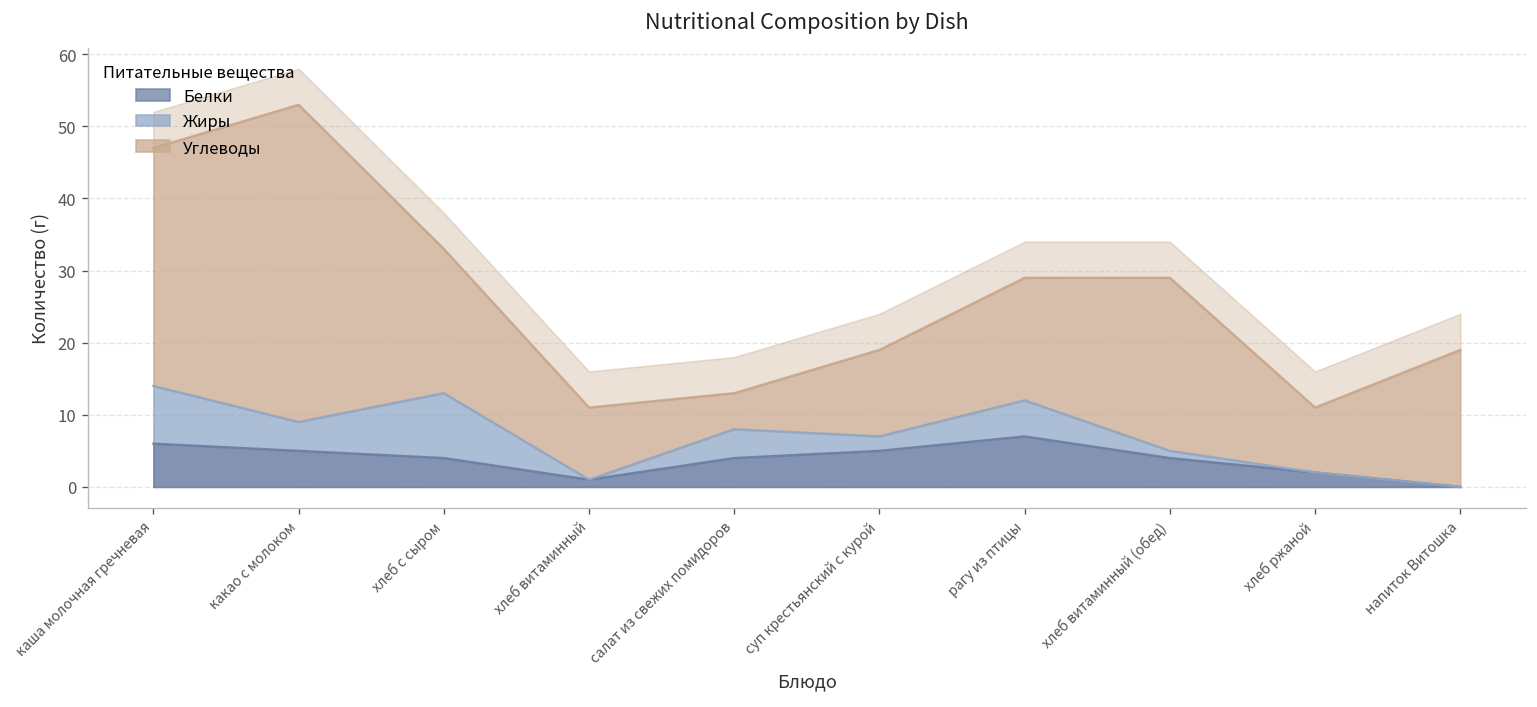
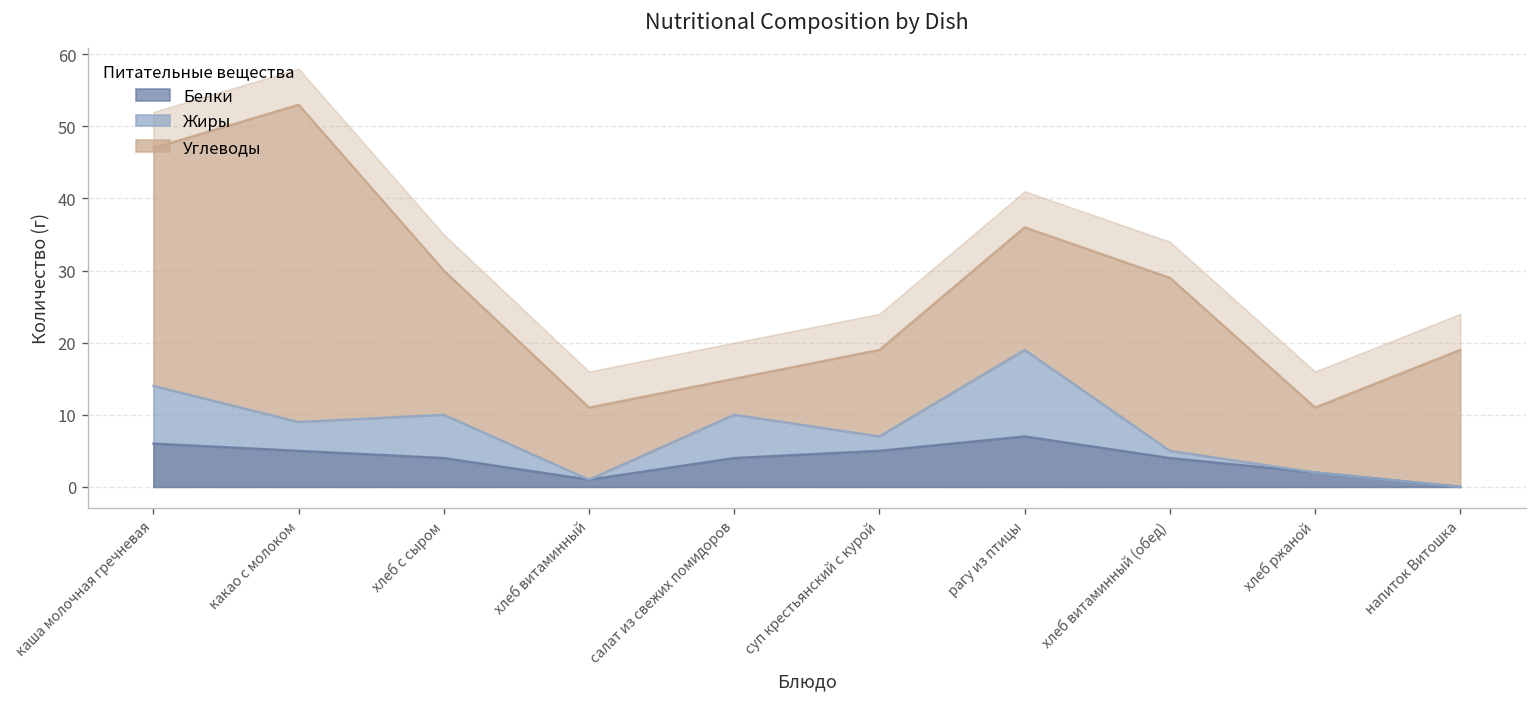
Жиры, хлеб с сыром: 9 -> 6
Жиры, салат из свежих помидоров: 4 -> 6
Жиры, рагу из птицы: 5 -> 12
